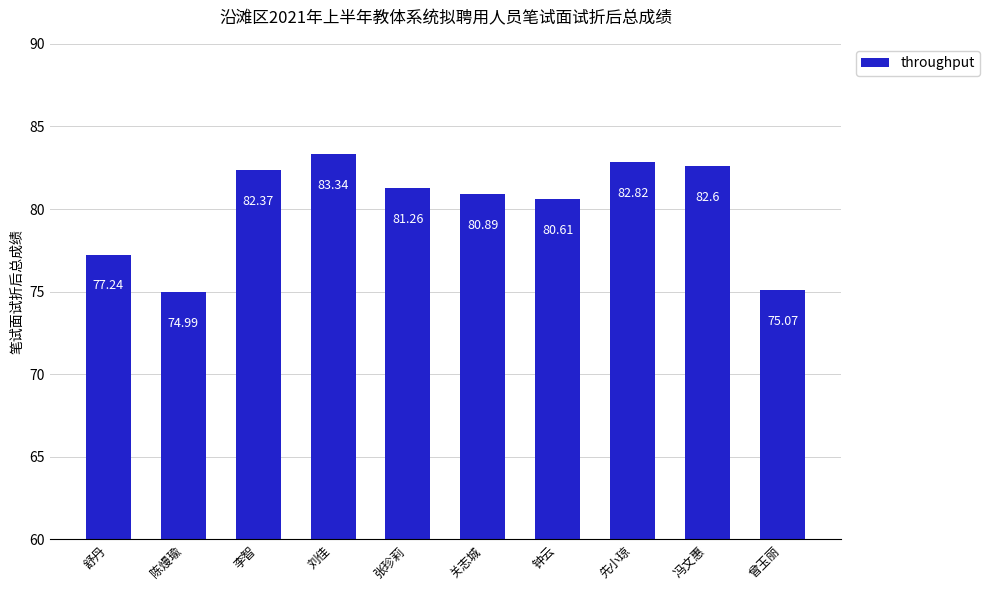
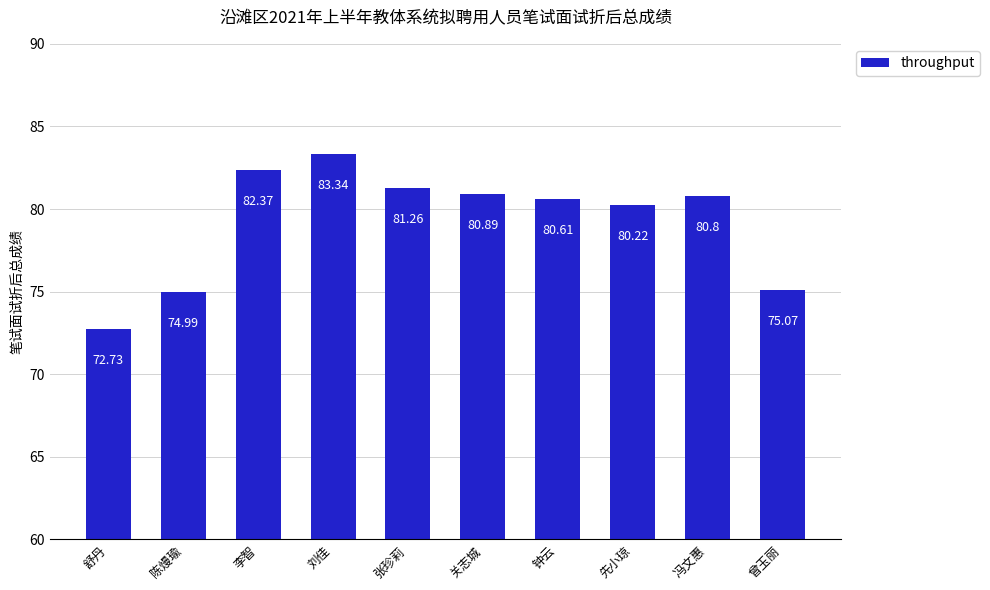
舒丹: 77.24 -> 72.73
先小琼: 82.82 -> 80.22
冯文惠: 82.6 -> 80.8
